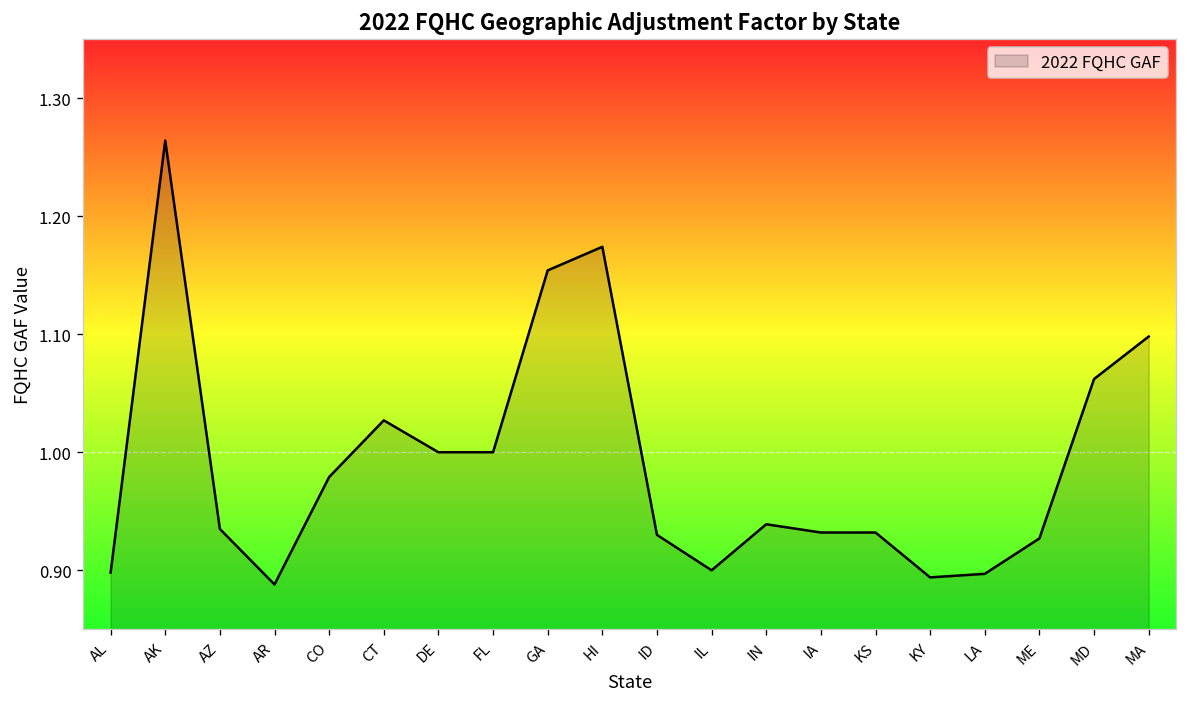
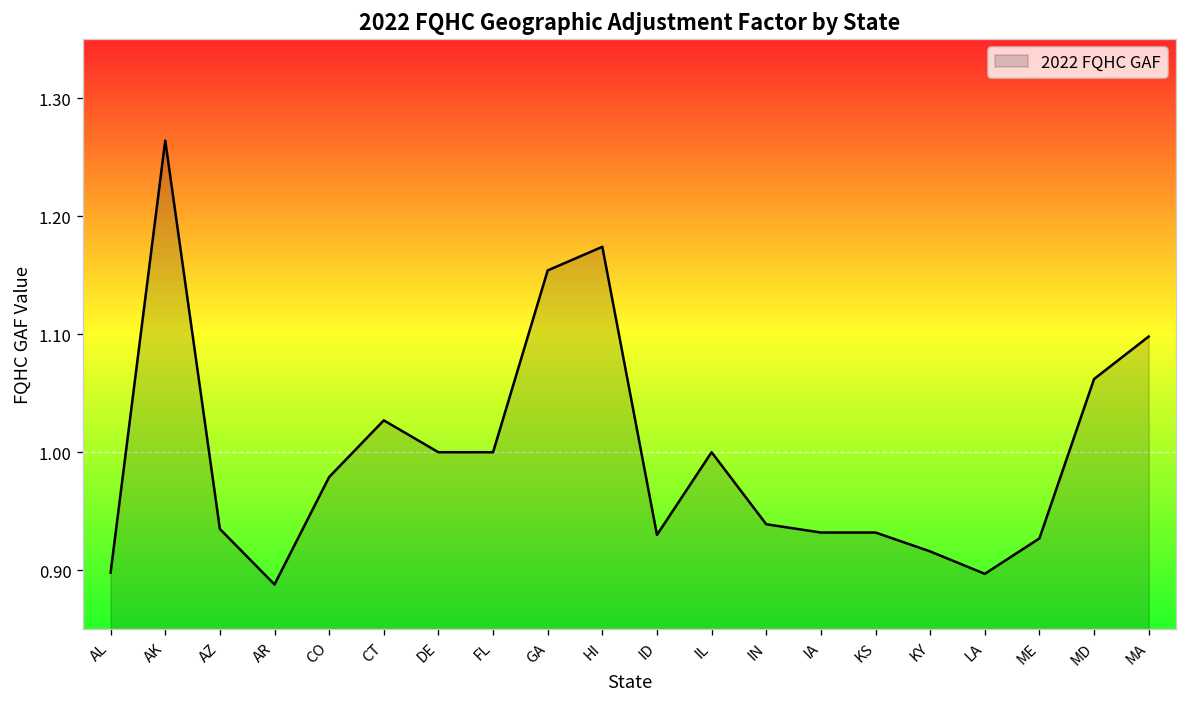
IL: 0.9 -> 1.0
KY: 0.89 -> 0.92
